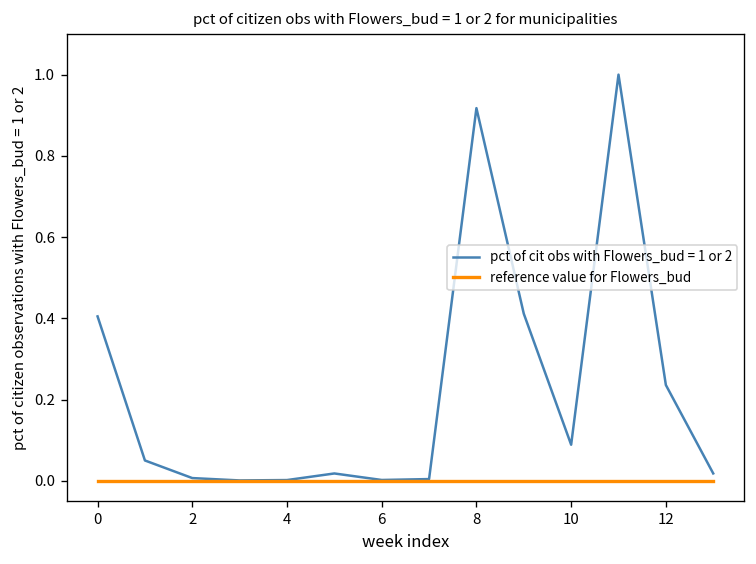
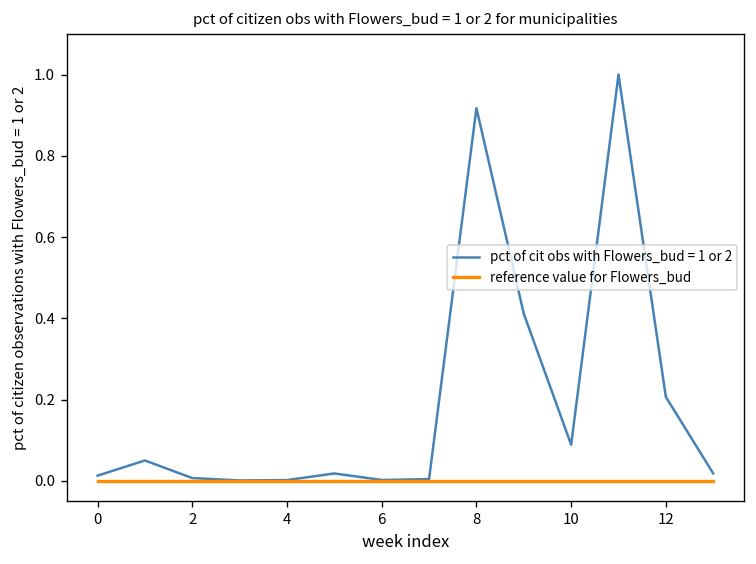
pct of cit obs with Flowers_bud = 1 or 2, 0: 0.40 -> 0.01
pct of cit obs with Flowers_bud = 1 or 2, 12: 0.24 -> 0.21
